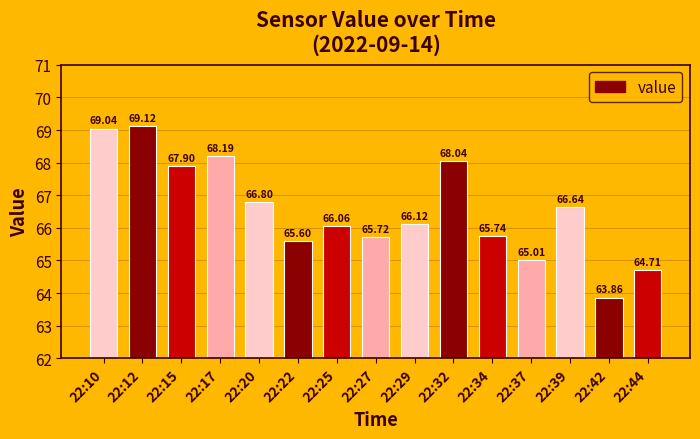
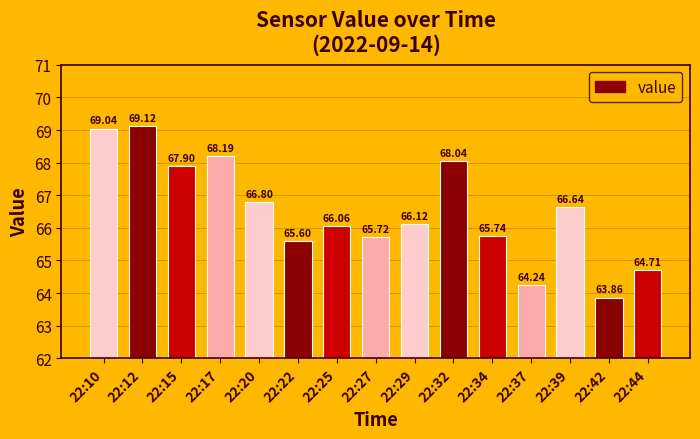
22:37: 65.01 -> 64.24
